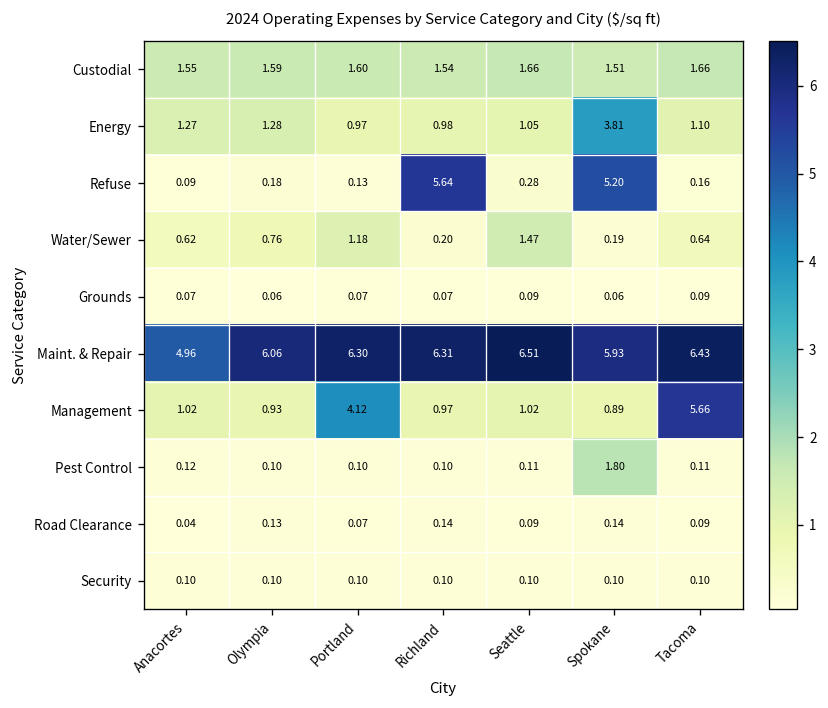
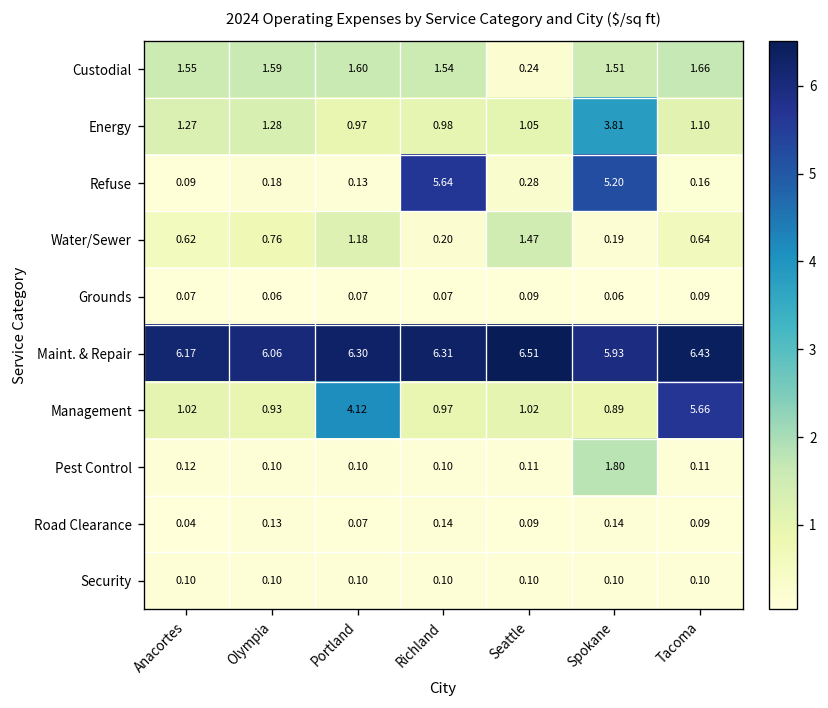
Custodial, Seattle: 1.66 -> 0.24
Maint. & Repair, Anacortes: 4.96 -> 6.17
